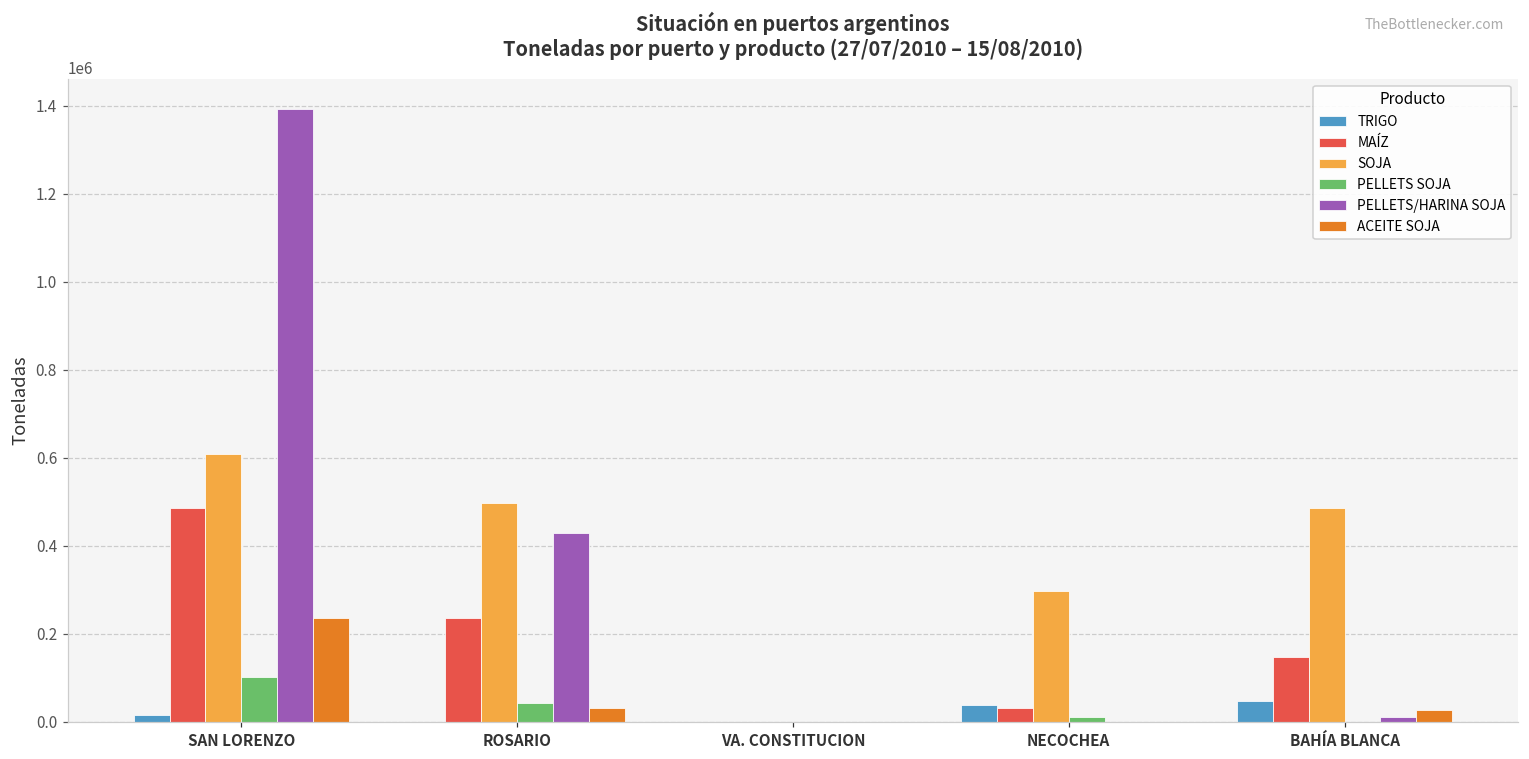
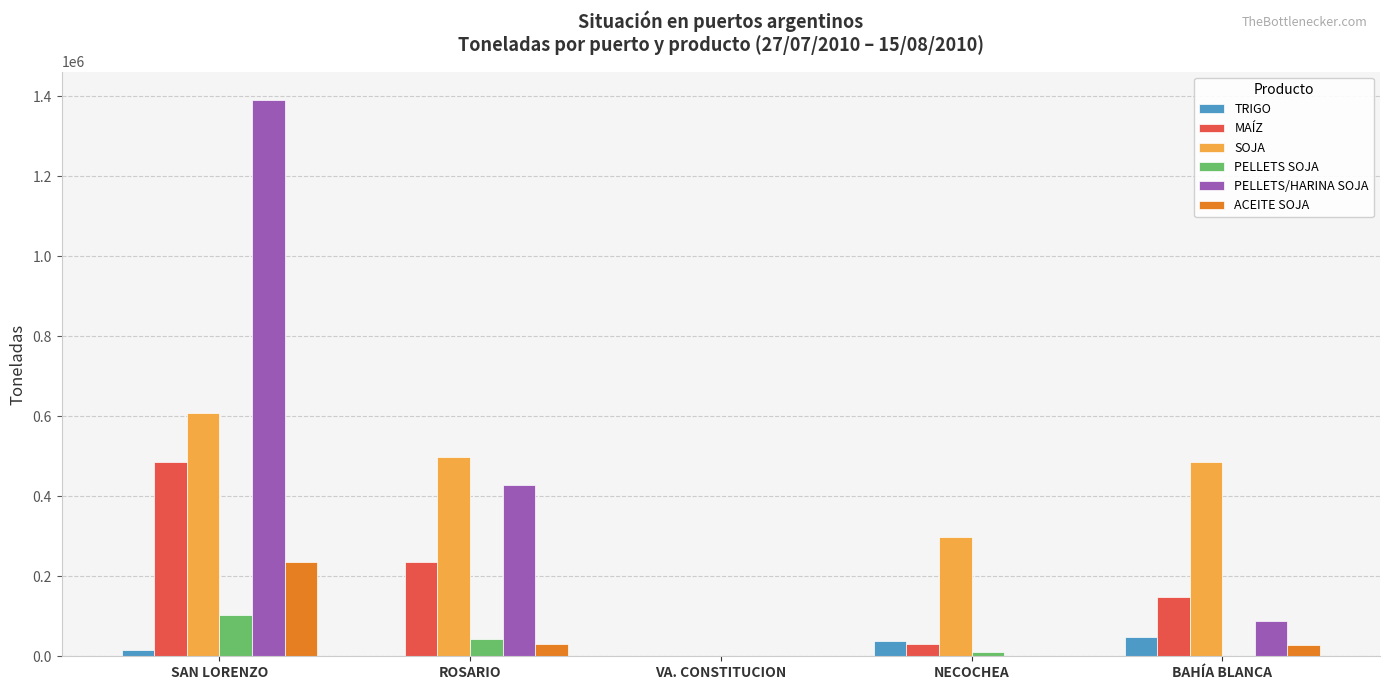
PELLETS/HARINA SOJA, BAHÍA BLANCA: 10000 -> 90000
